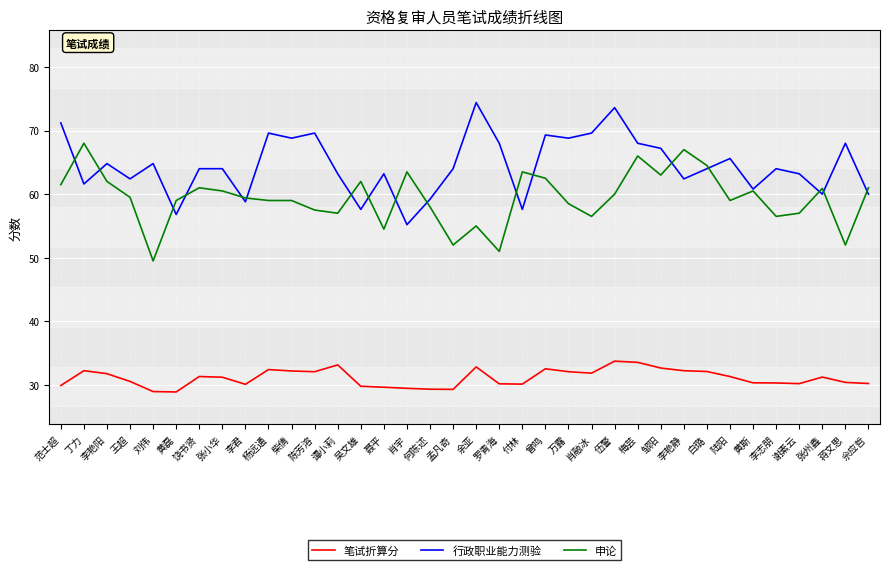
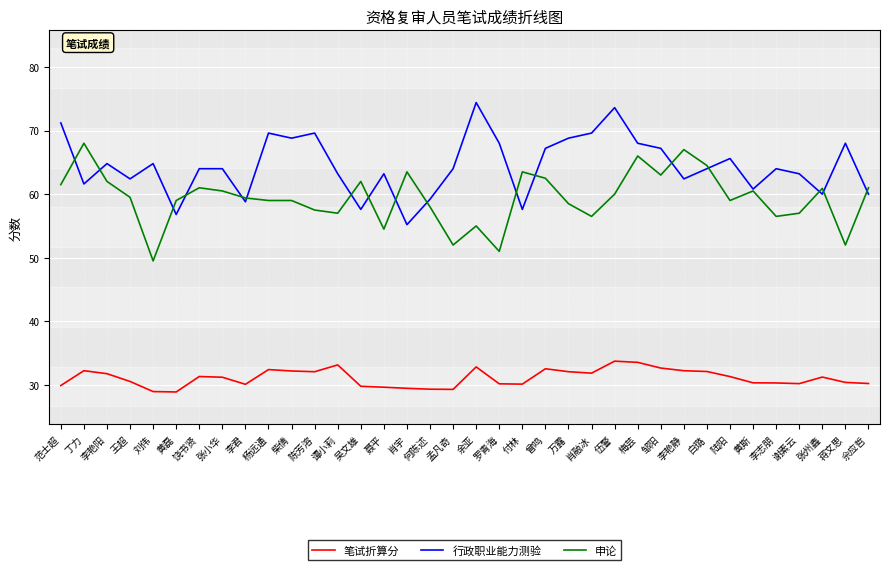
行政职业能力测验, 曾鸣: 69 -> 67
